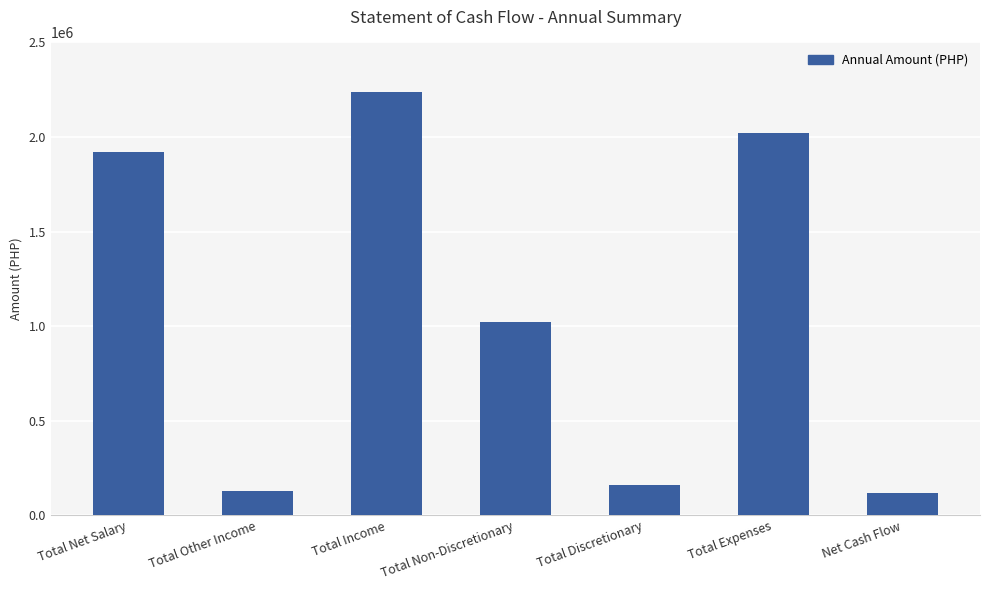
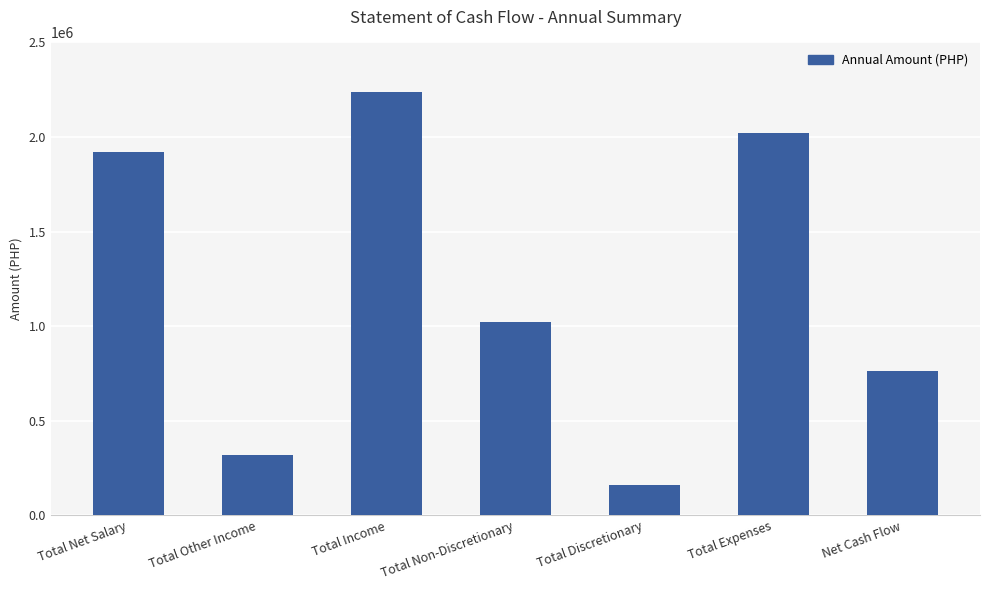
Total Other Income: 130000 -> 320000
Net Cash Flow: 120000 -> 770000
